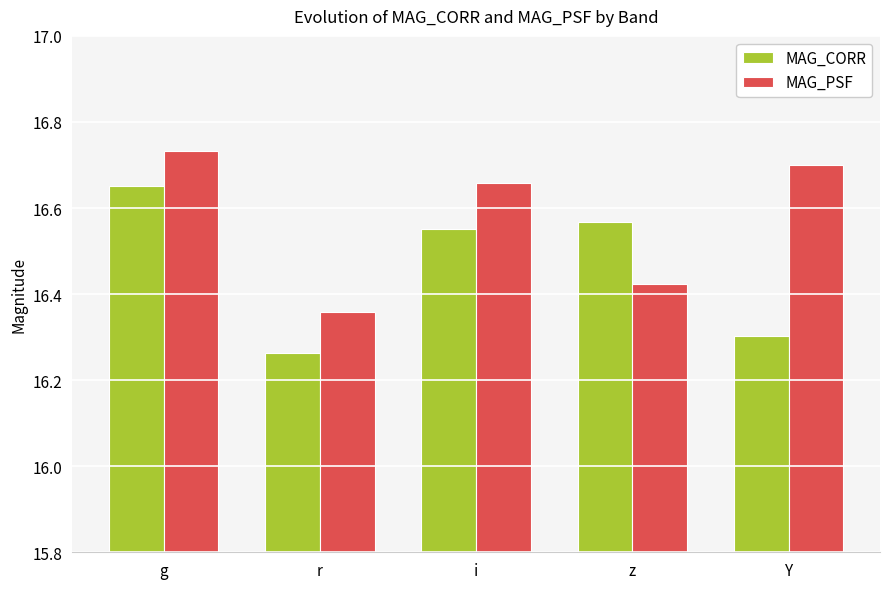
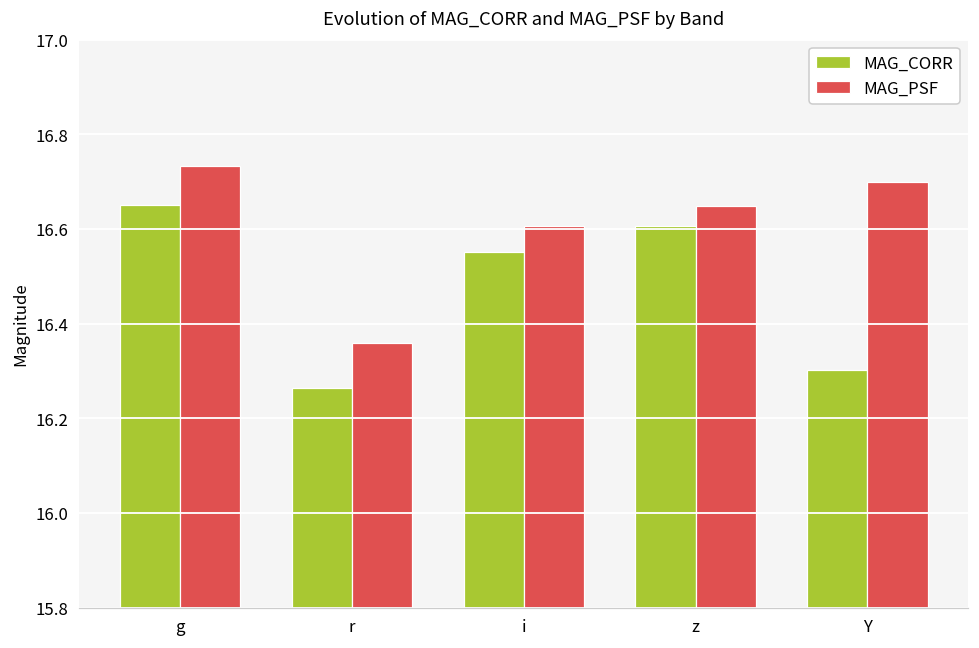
MAG_PSF, i: 16.66 -> 16.61
MAG_CORR, z: 16.57 -> 16.61
MAG_PSF, z: 16.42 -> 16.65
